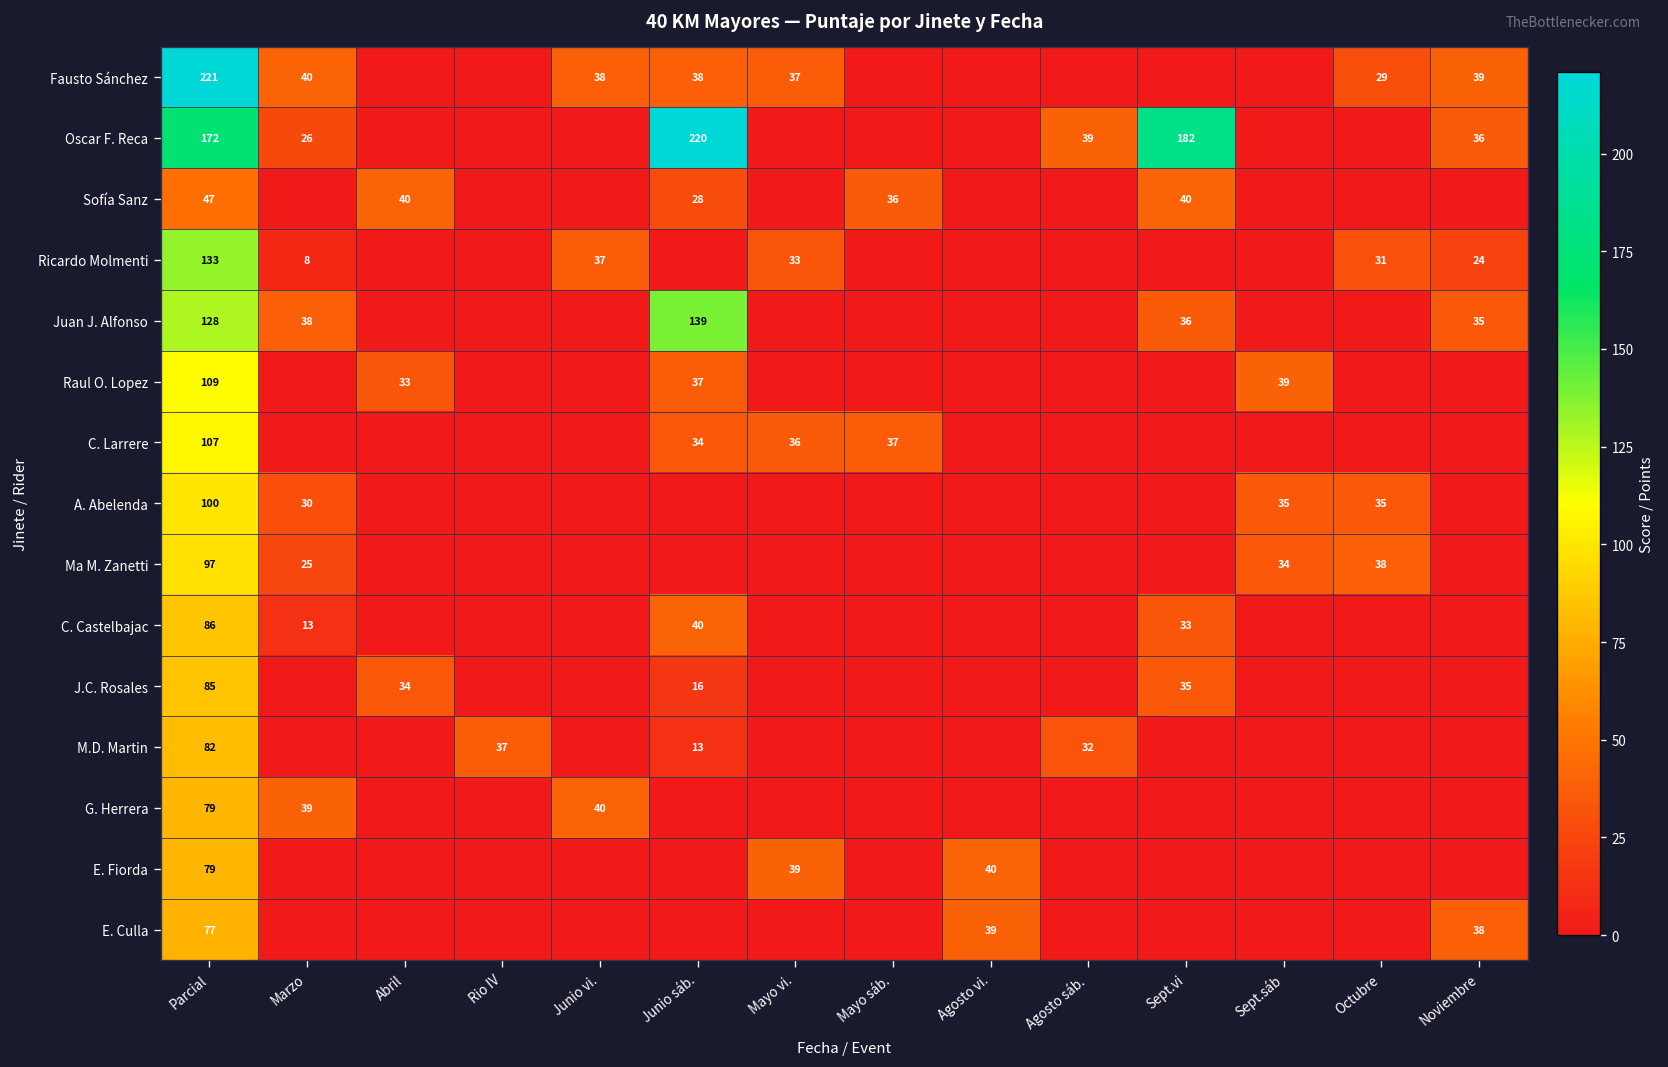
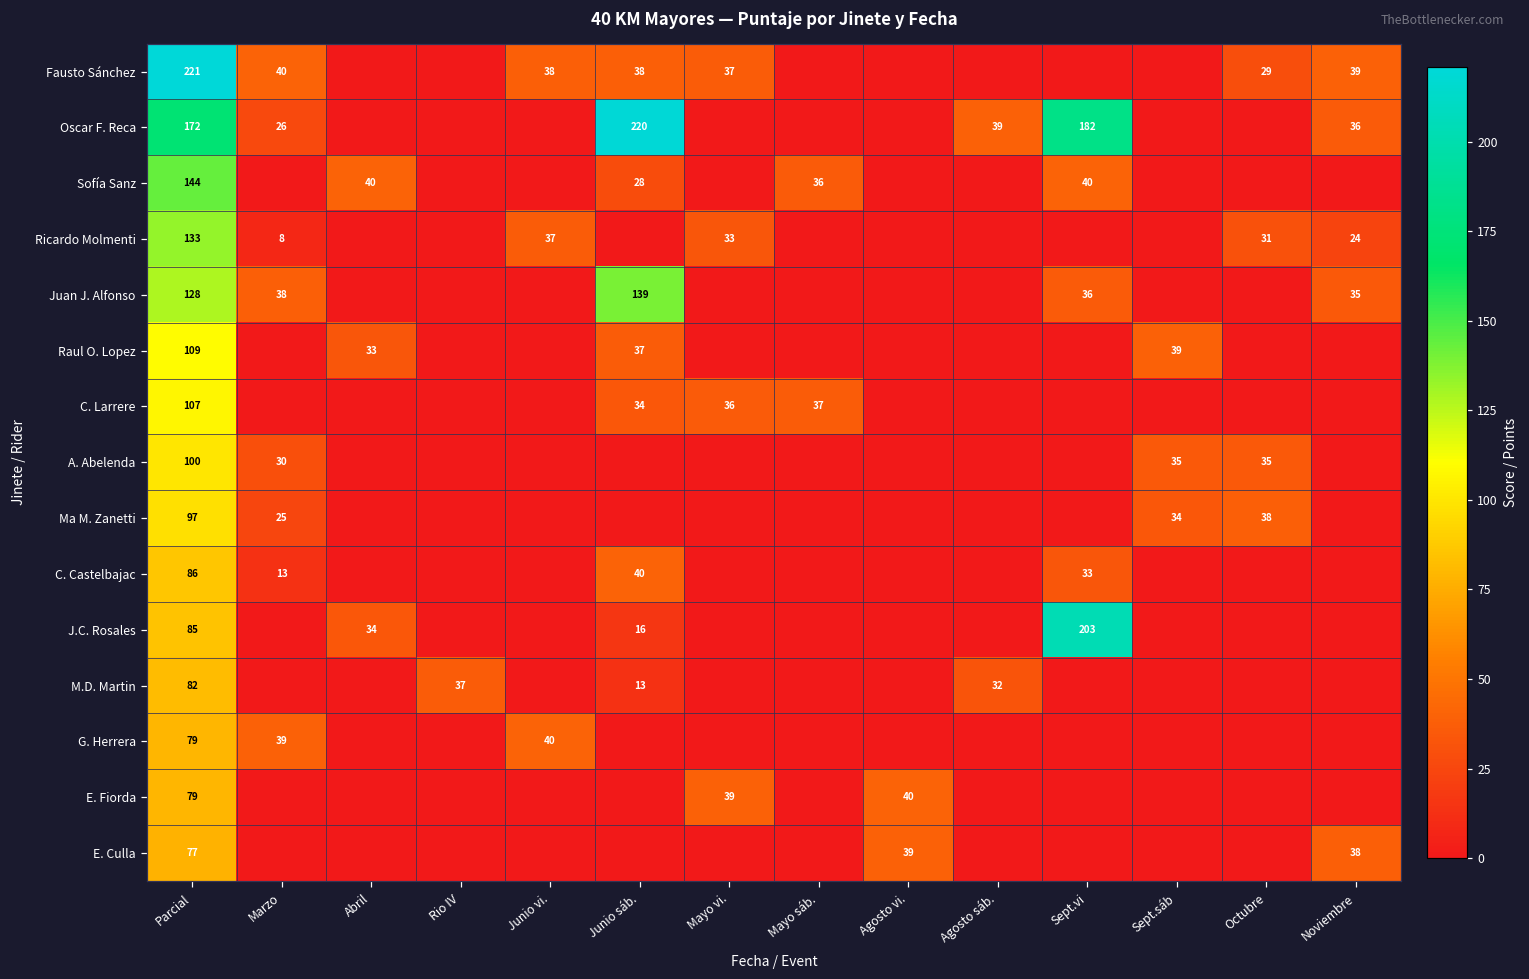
Sofía Sanz, Parcial: 47 -> 144
J.C. Rosales, Sept.vi: 35 -> 203
